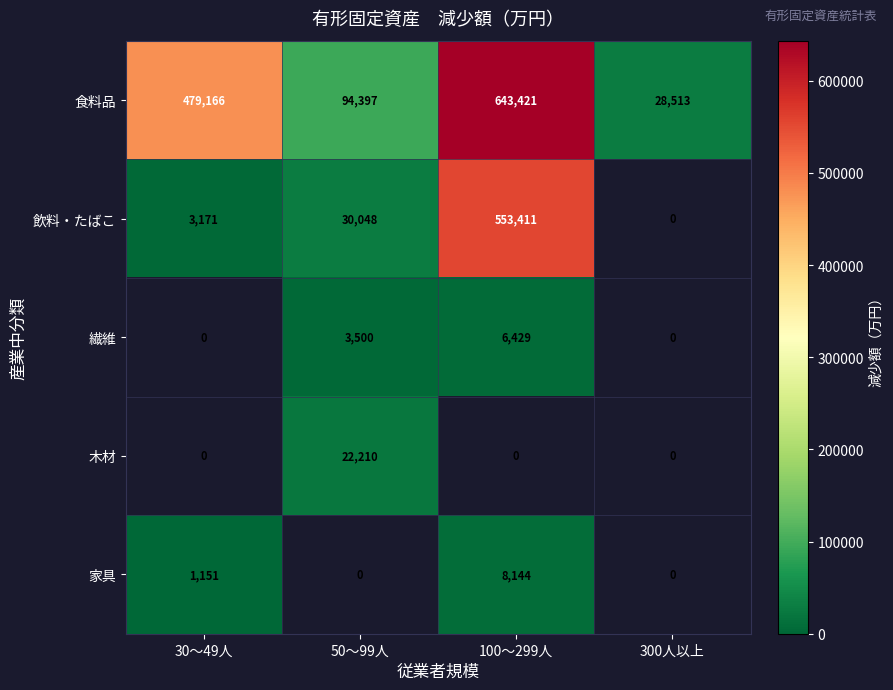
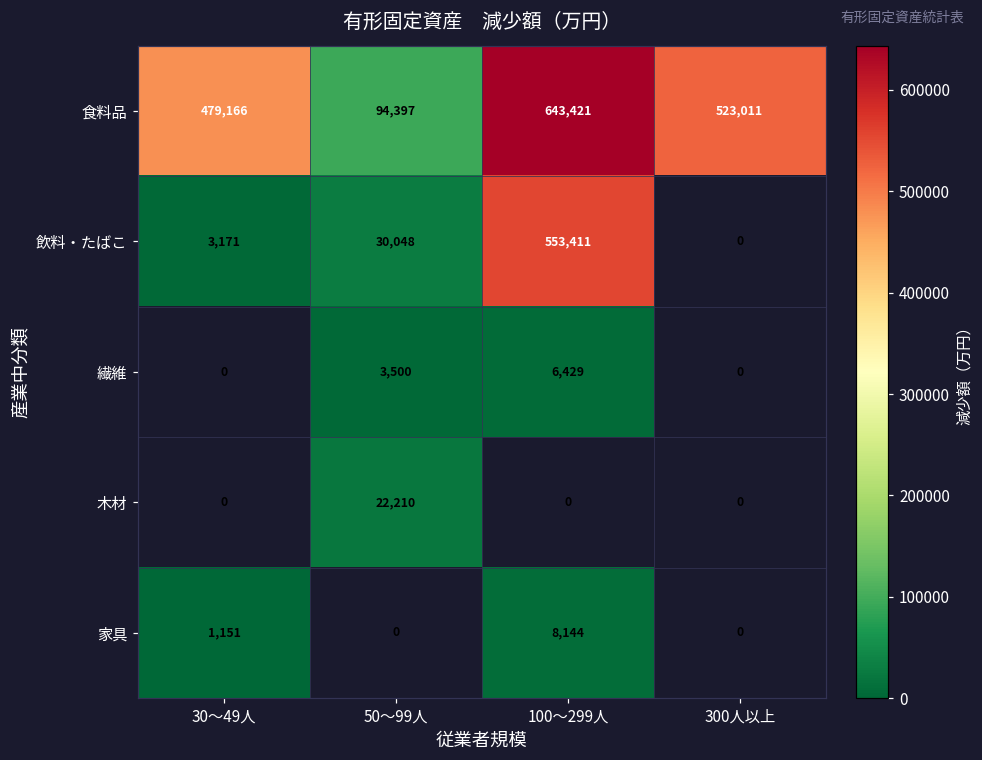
食料品, 300人以上: 28,513 -> 523,011
